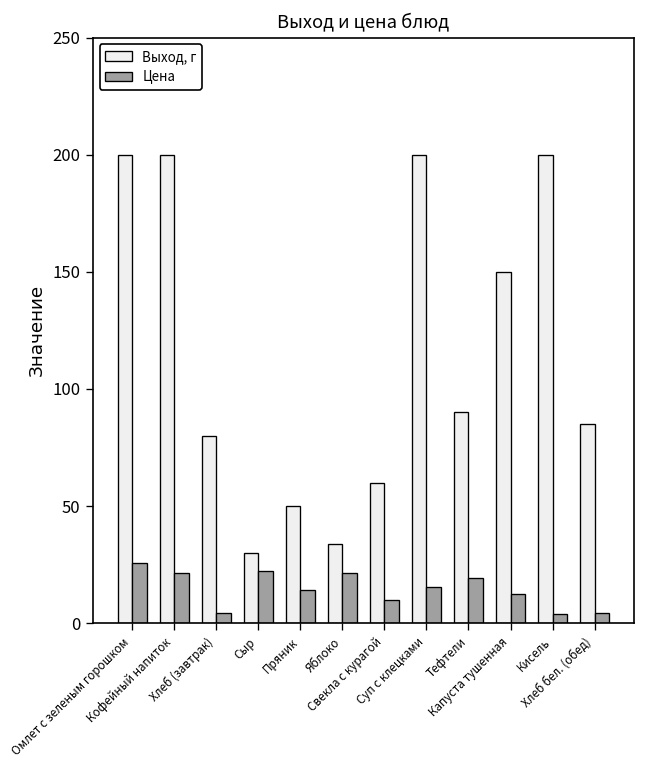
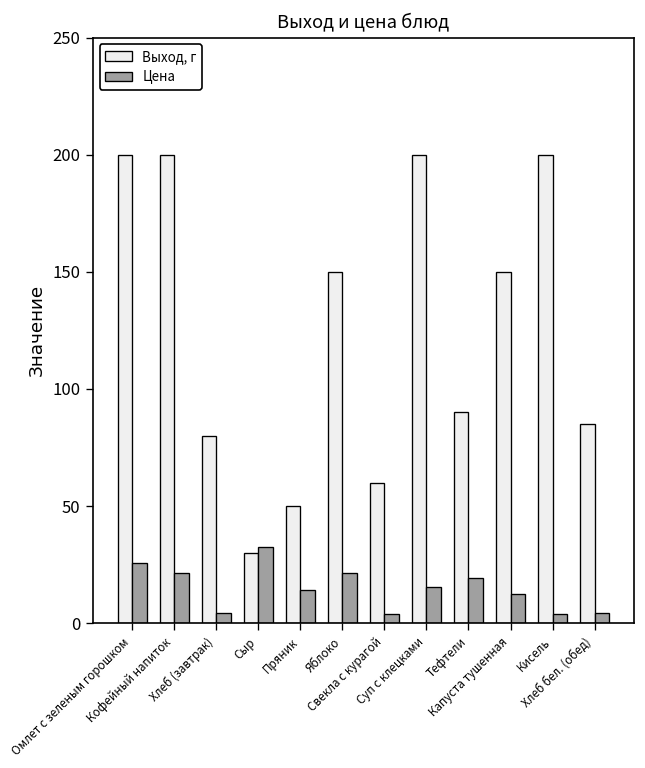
Цена, Сыр: 22 -> 32
Выход, г, Яблоко: 34 -> 150
Цена, Свекла с курагой: 10 -> 4
